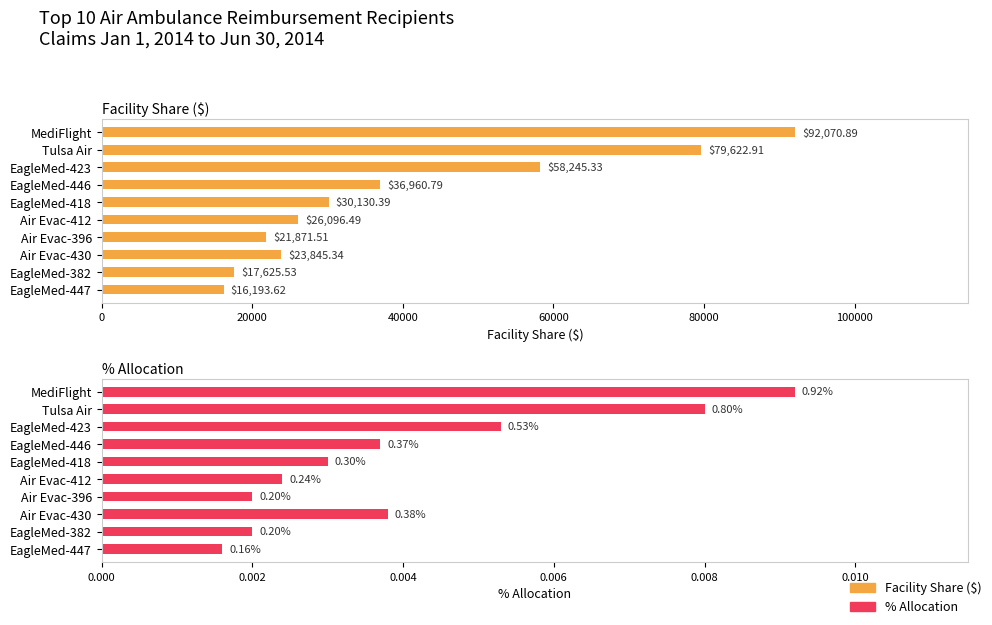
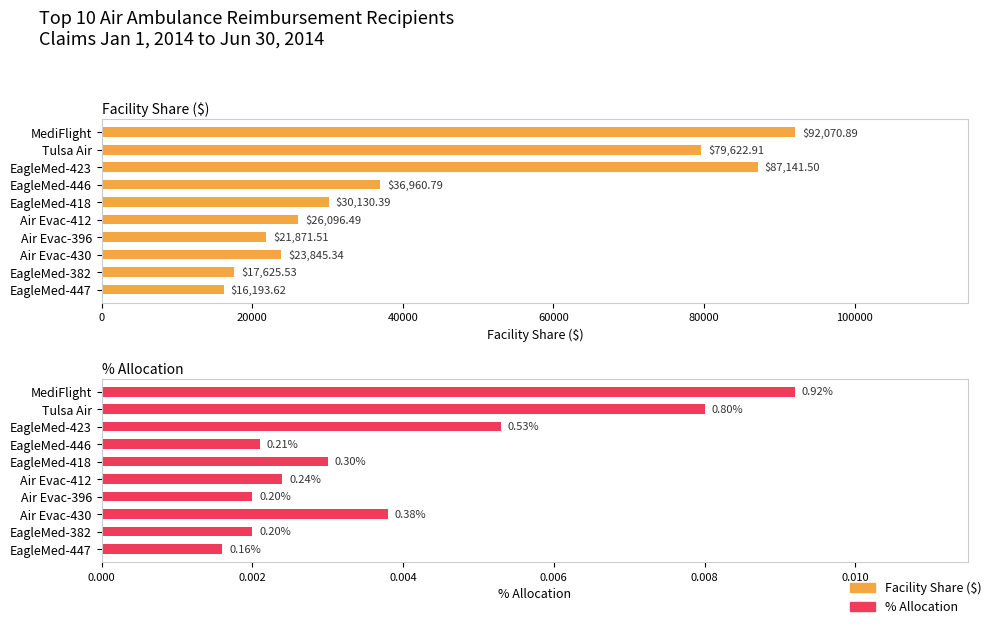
Facility Share ($), EagleMed-423: $58,245.33 -> $87,141.50
% Allocation, EagleMed-446: 0.37% -> 0.21%
